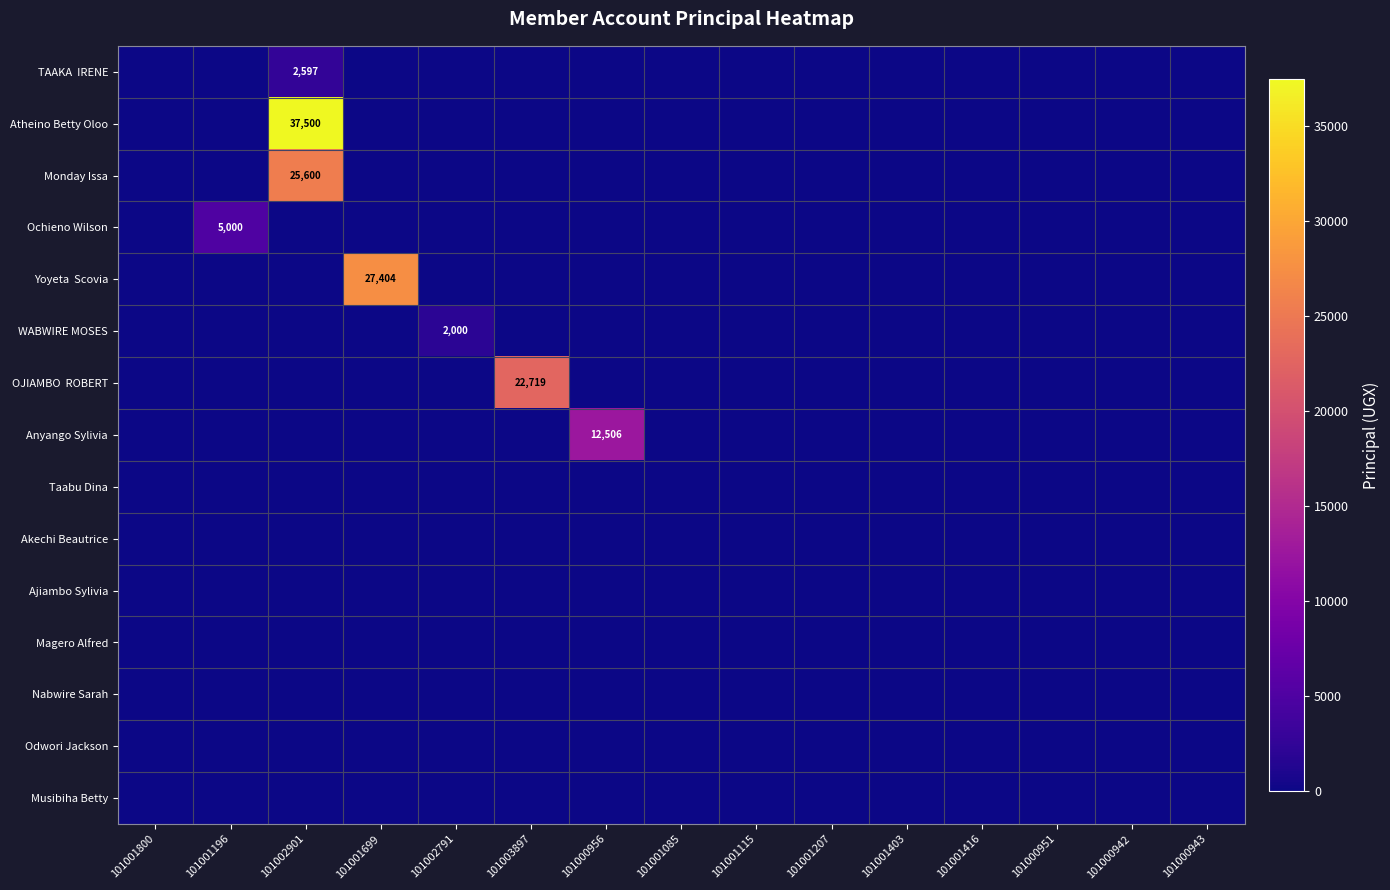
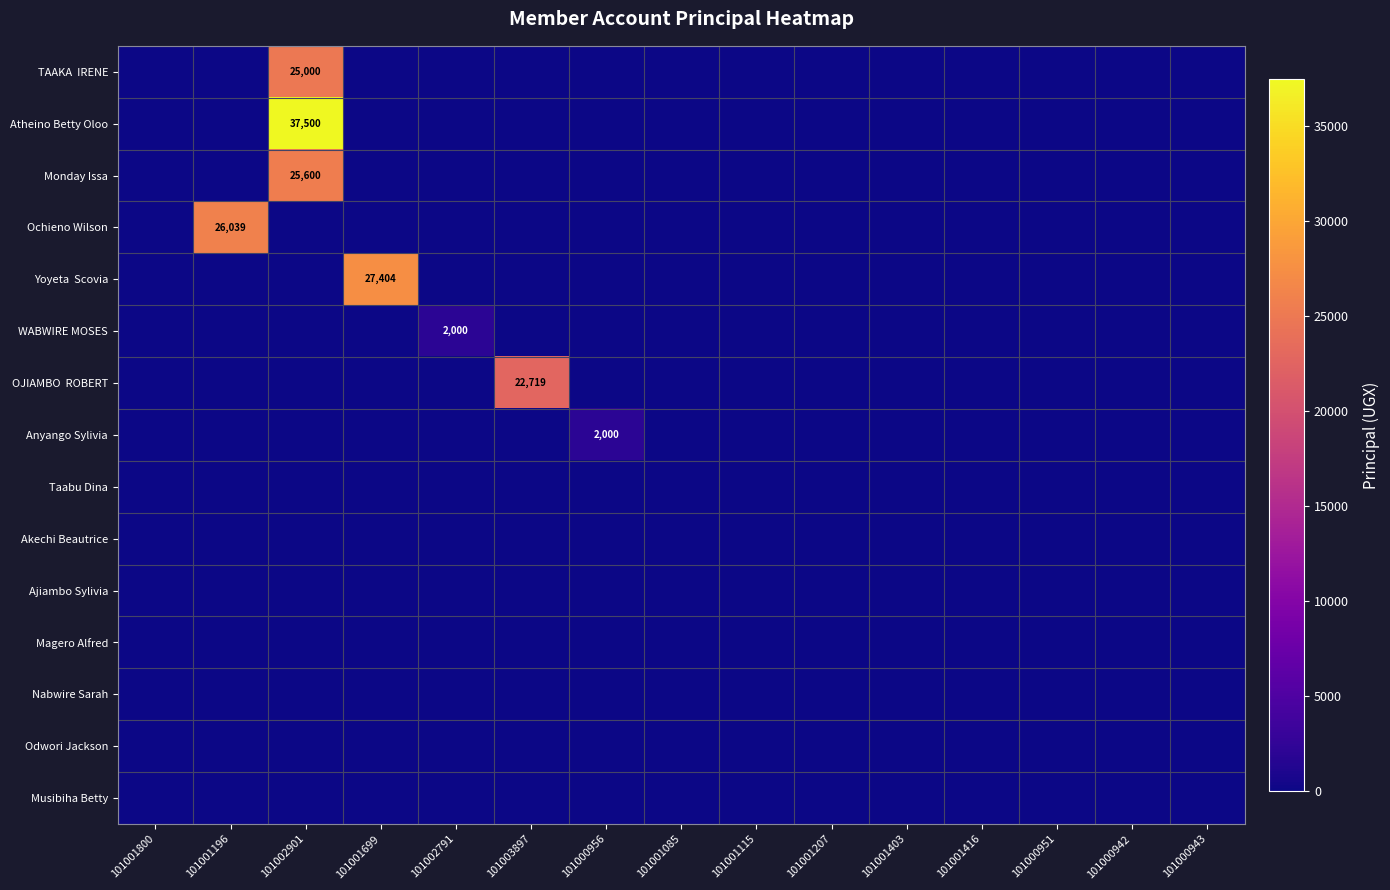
TAAKA IRENE, 101002901: 2,597 -> 25,000
Ochieno Wilson, 101001196: 5,000 -> 26,039
Anyango Sylivia, 101000956: 12,506 -> 2,000
